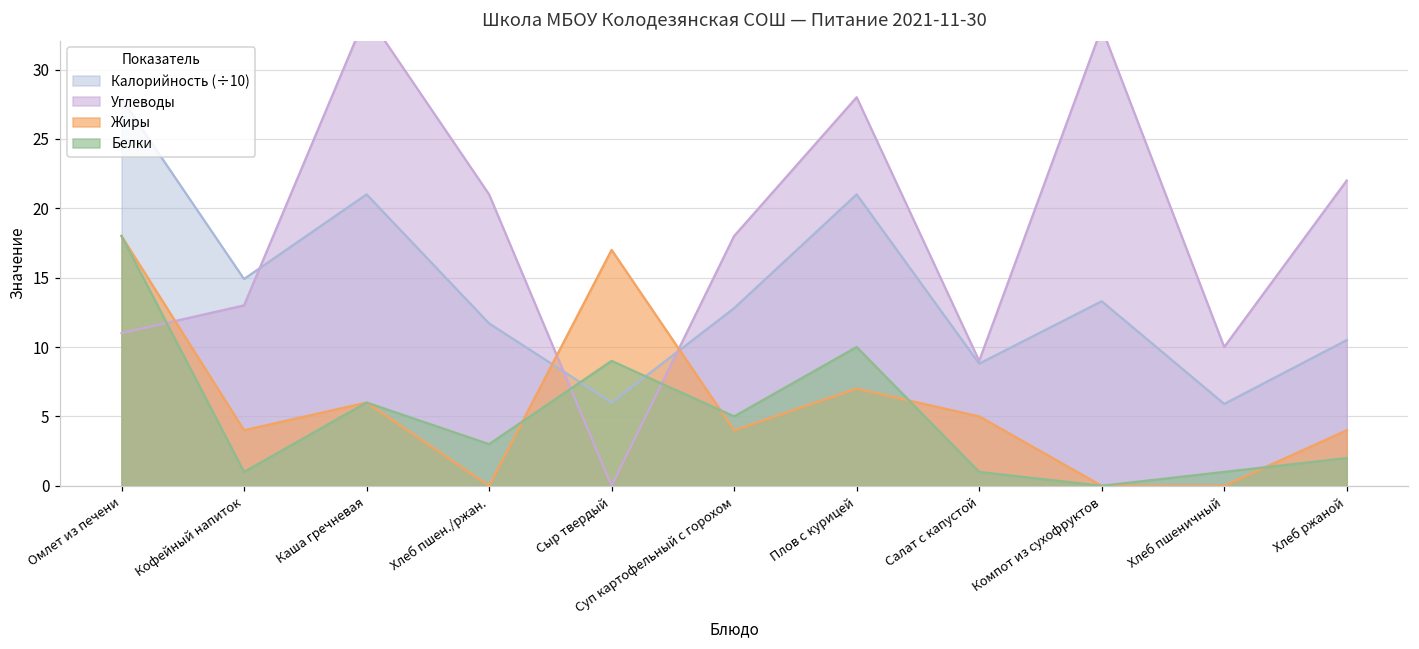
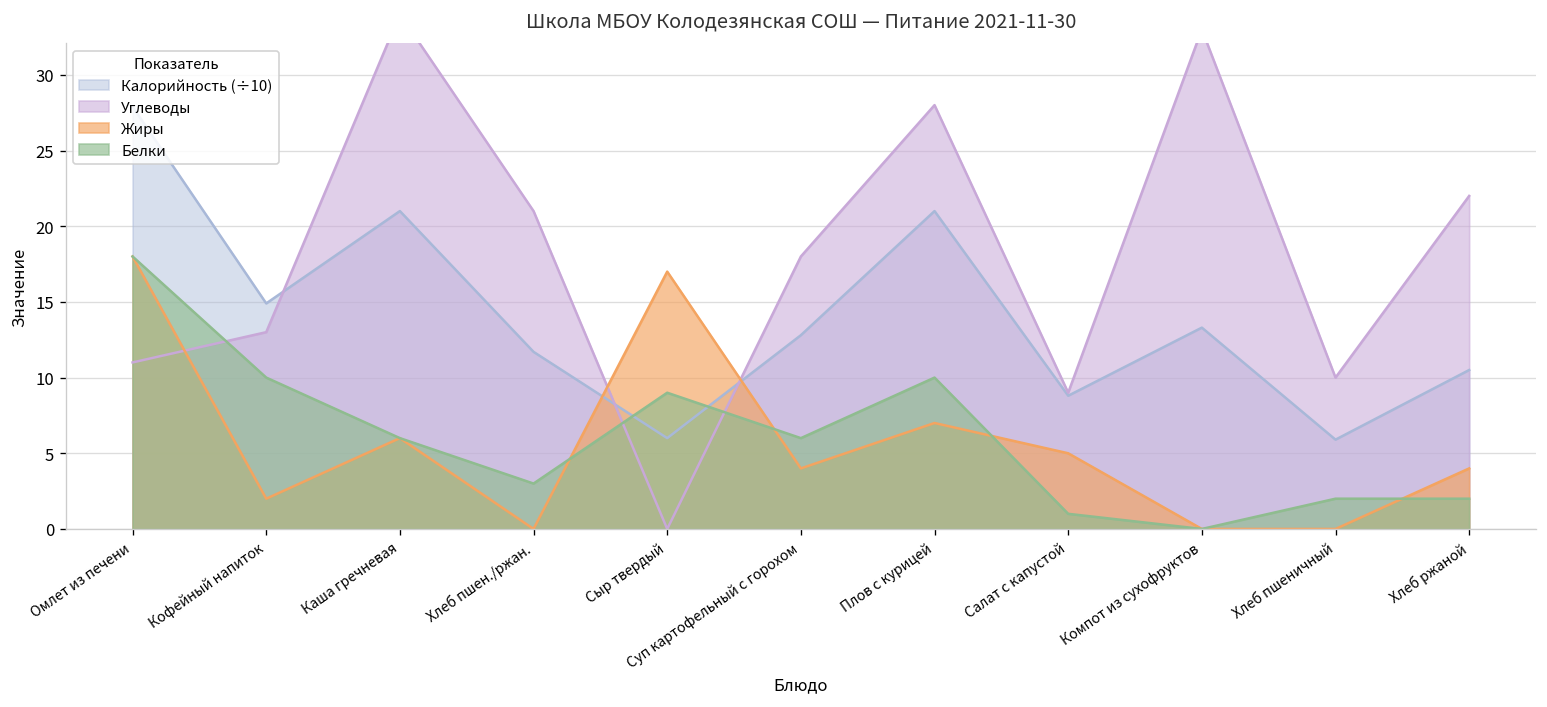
Жиры, Кофейный напиток: 4 -> 2
Белки, Кофейный напиток: 1 -> 10
Белки, Суп картофельный с горохом: 5 -> 6
Белки, Хлеб пшеничный: 1 -> 2
